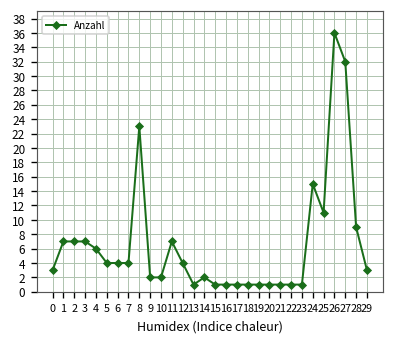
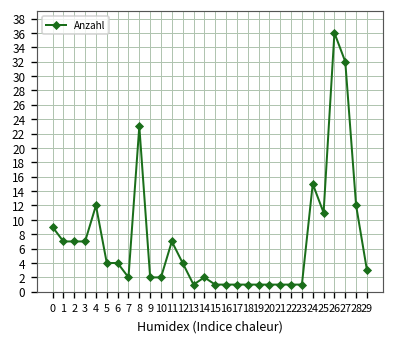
0: 3 -> 9
4: 6 -> 12
7: 4 -> 2
28: 9 -> 12
